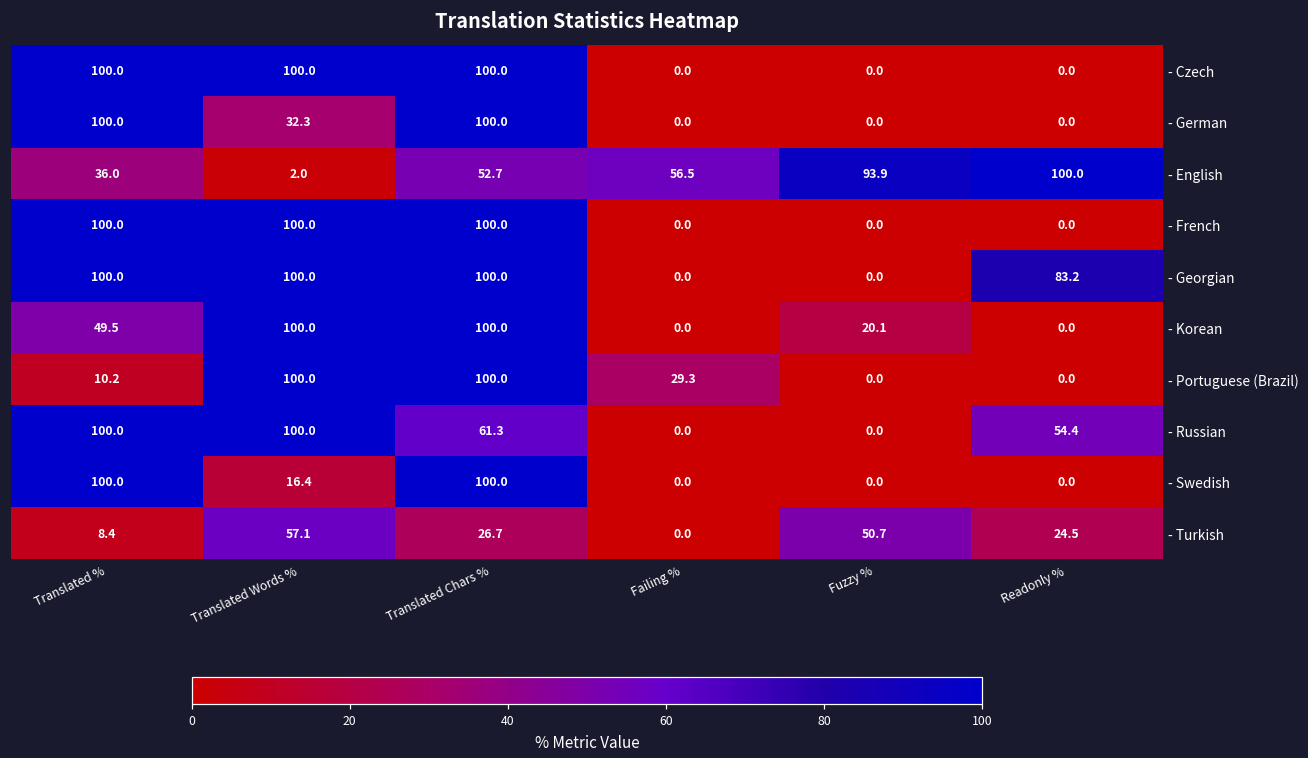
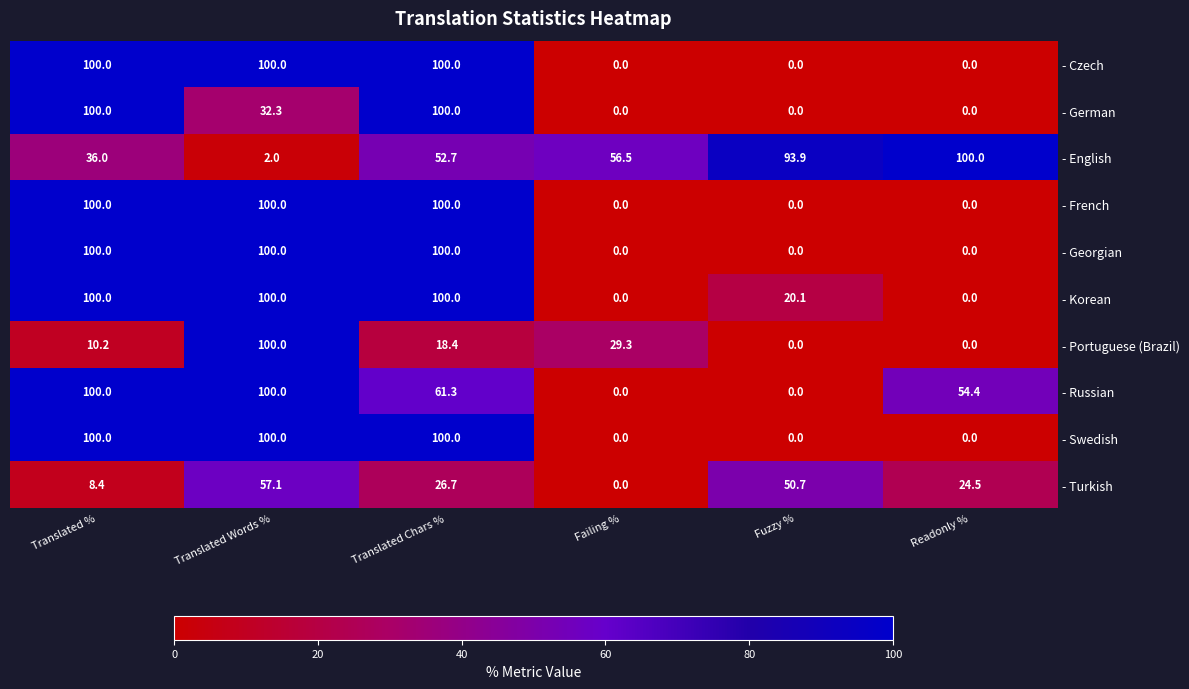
- Georgian, Readonly %: 83.2 -> 0.0
- Korean, Translated %: 49.5 -> 100.0
- Portuguese (Brazil), Translated Chars %: 100.0 -> 18.4
- Swedish, Translated Words %: 16.4 -> 100.0
